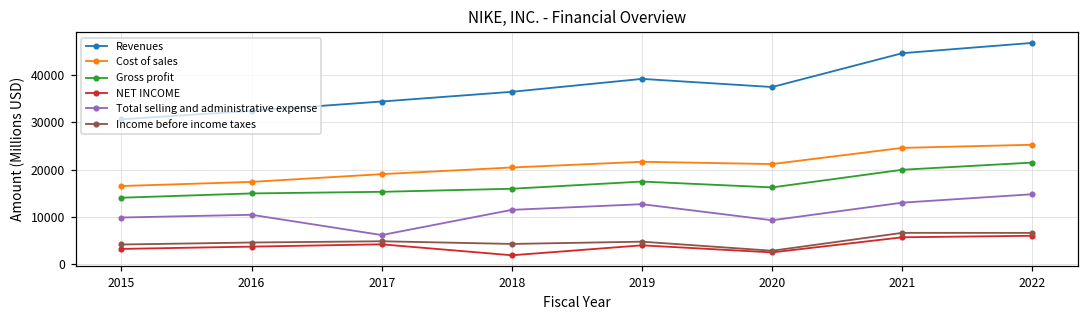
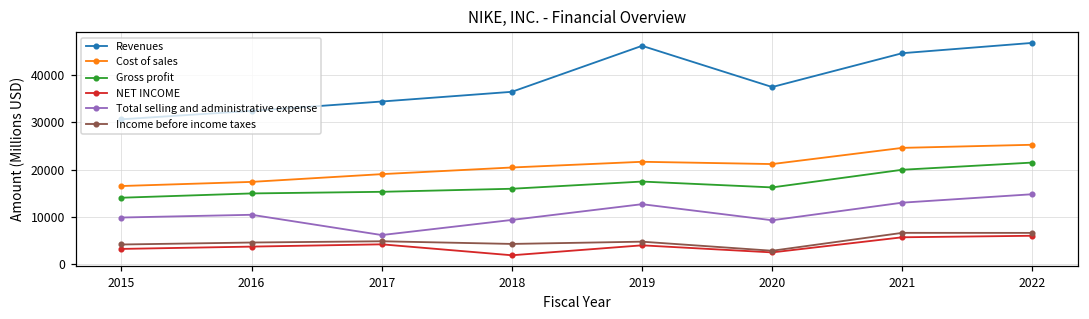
Total selling and administrative expense, 2018: 12000 -> 9000
Revenues, 2019: 39000 -> 46000
